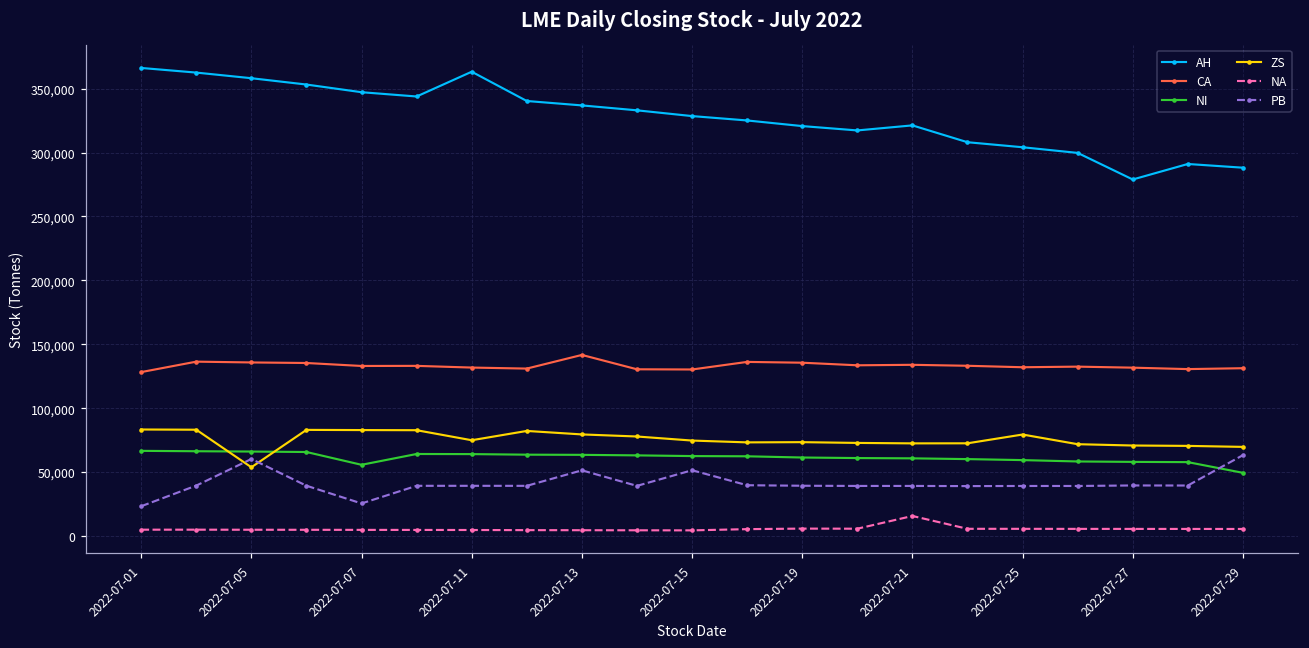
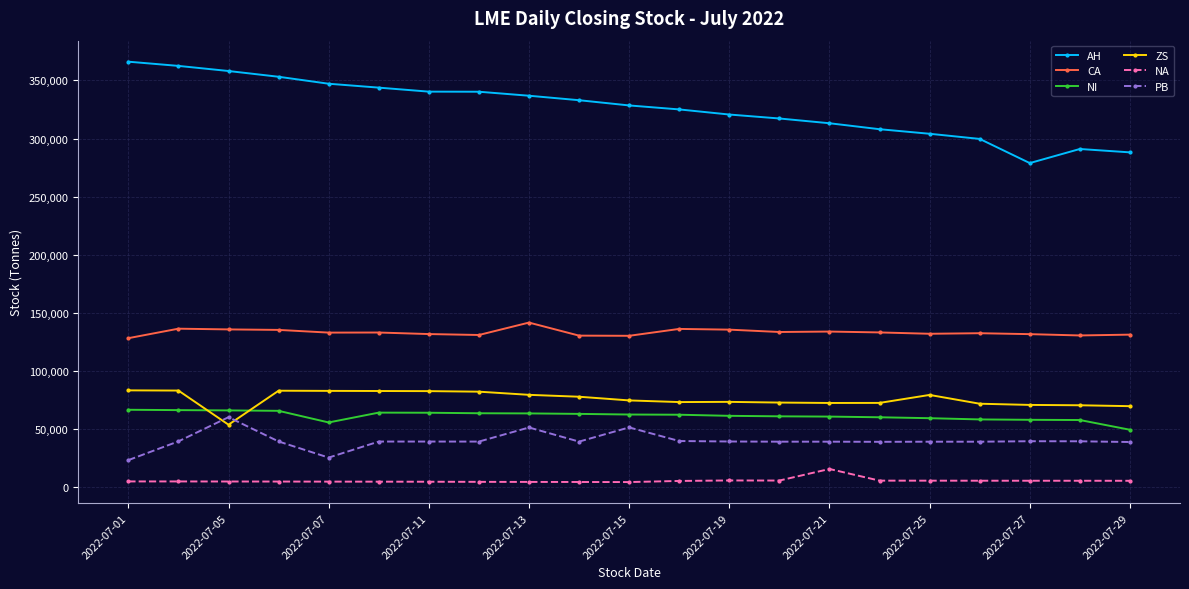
AH, 2022-07-11: 363,000 -> 340,000
ZS, 2022-07-11: 75,000 -> 83,000
AH, 2022-07-21: 321,000 -> 313,000
PB, 2022-07-29: 63,000 -> 39,000
